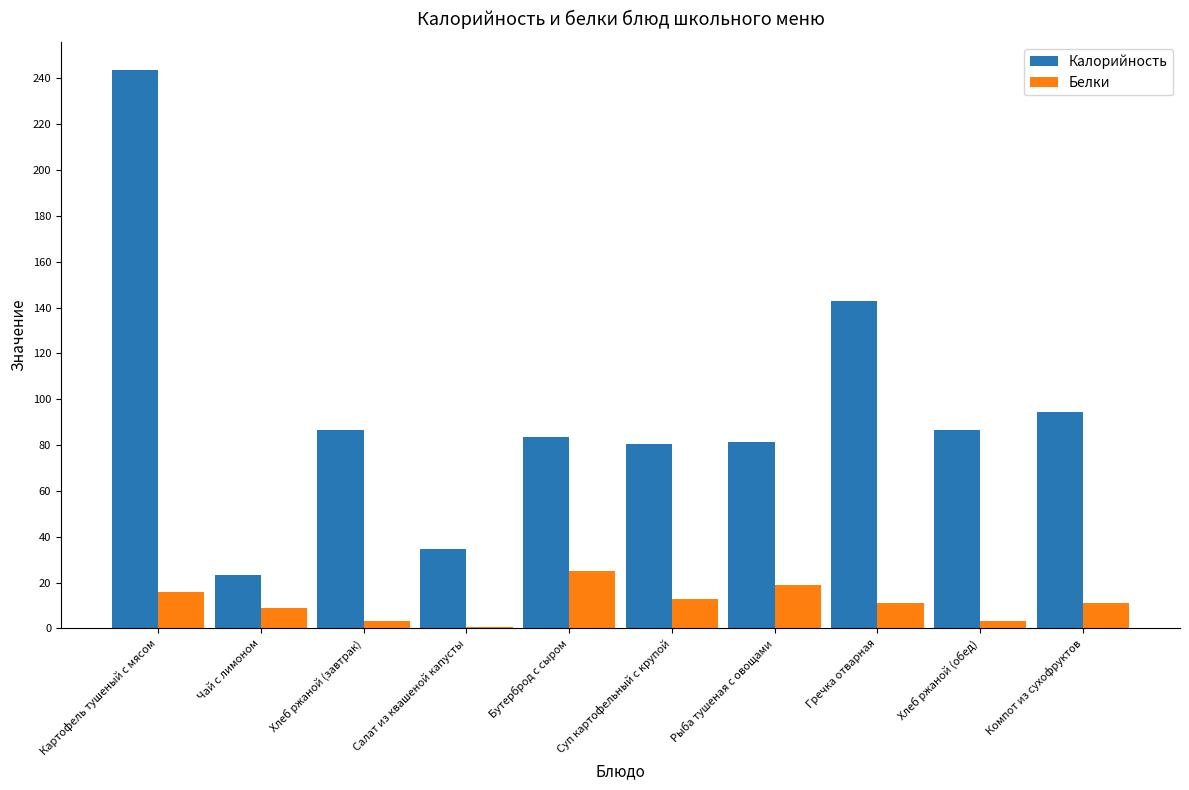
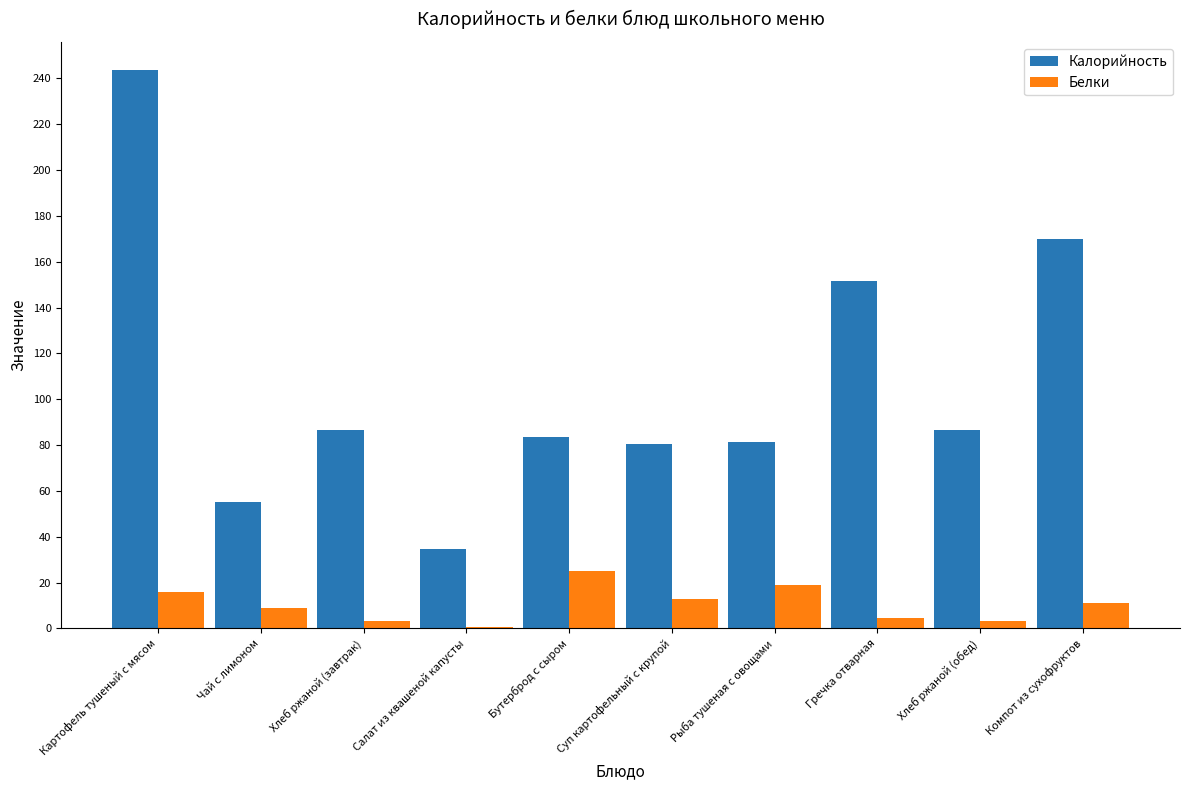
Калорийность, Чай с лимоном: 23 -> 55
Калорийность, Гречка отварная: 143 -> 152
Белки, Гречка отварная: 11 -> 5
Калорийность, Компот из сухофруктов: 95 -> 170
